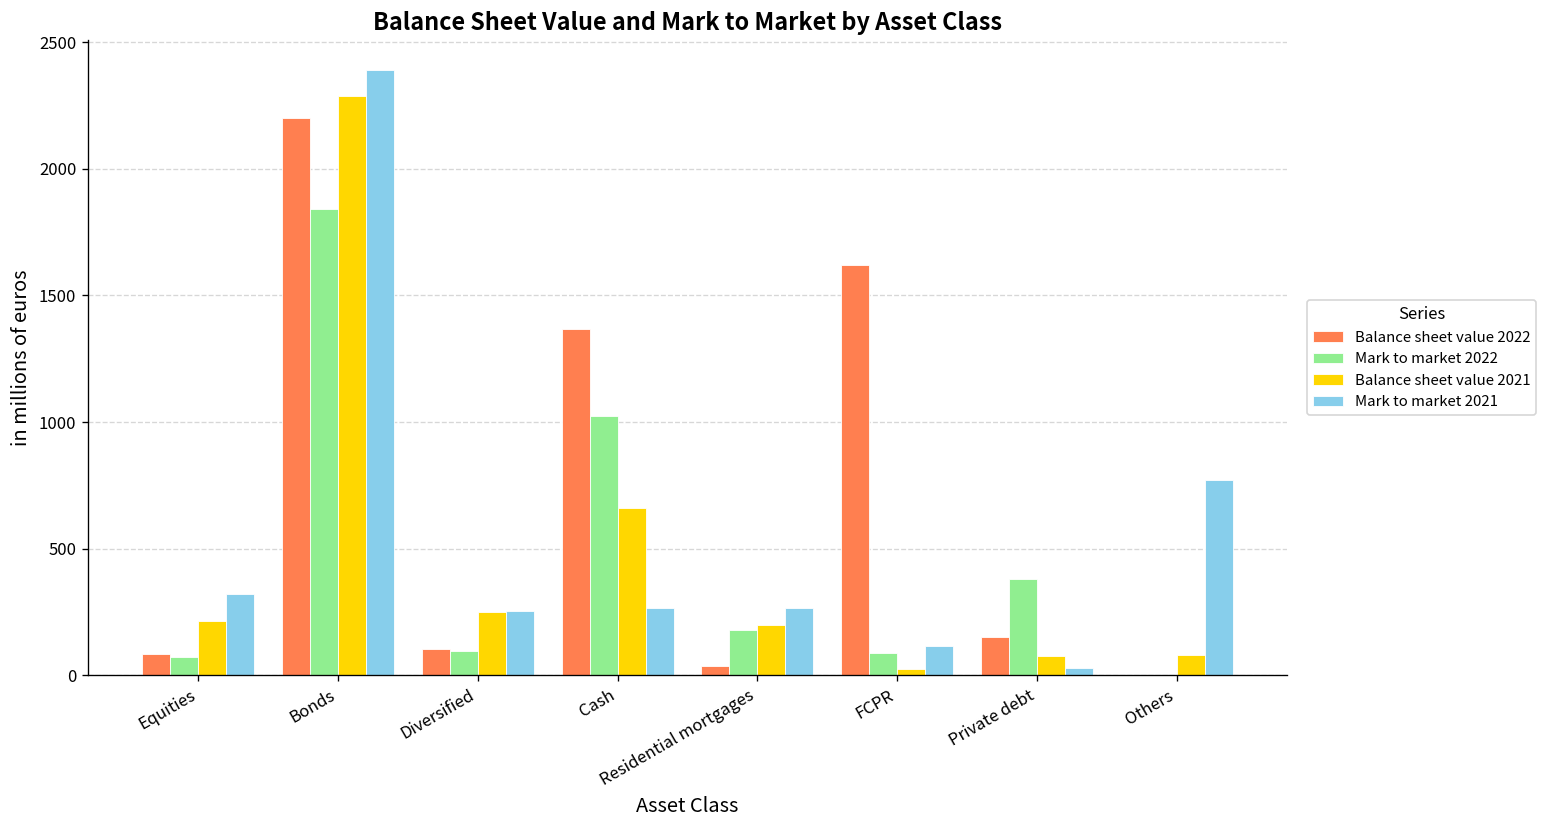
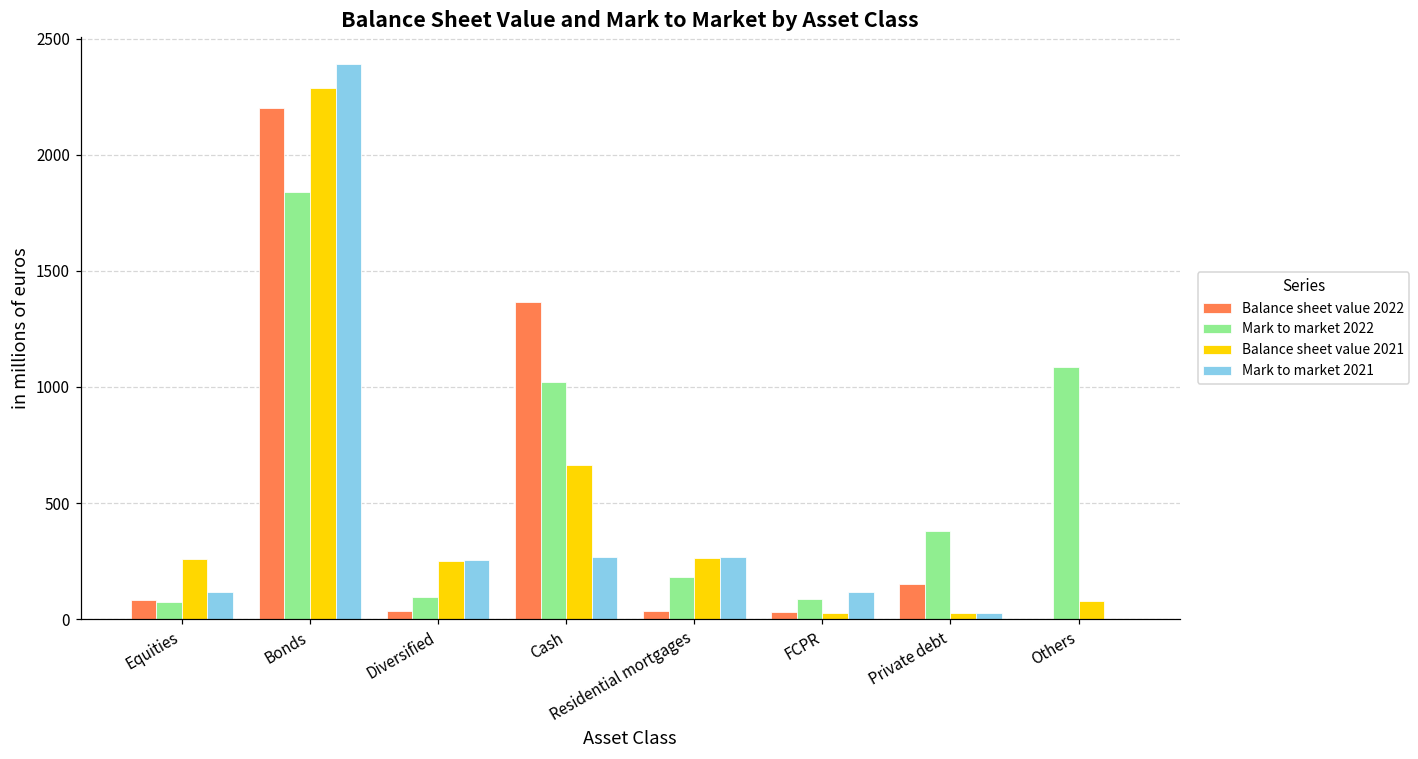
Balance sheet value 2021, Equities: 220 -> 260
Mark to market 2021, Equities: 320 -> 120
Balance sheet value 2022, Diversified: 110 -> 40
Balance sheet value 2021, Residential mortgages: 200 -> 260
Balance sheet value 2022, FCPR: 1620 -> 30
Balance sheet value 2021, Private debt: 80 -> 30
Mark to market 2022, Others: 0 -> 1080
Mark to market 2021, Others: 770 -> 0
